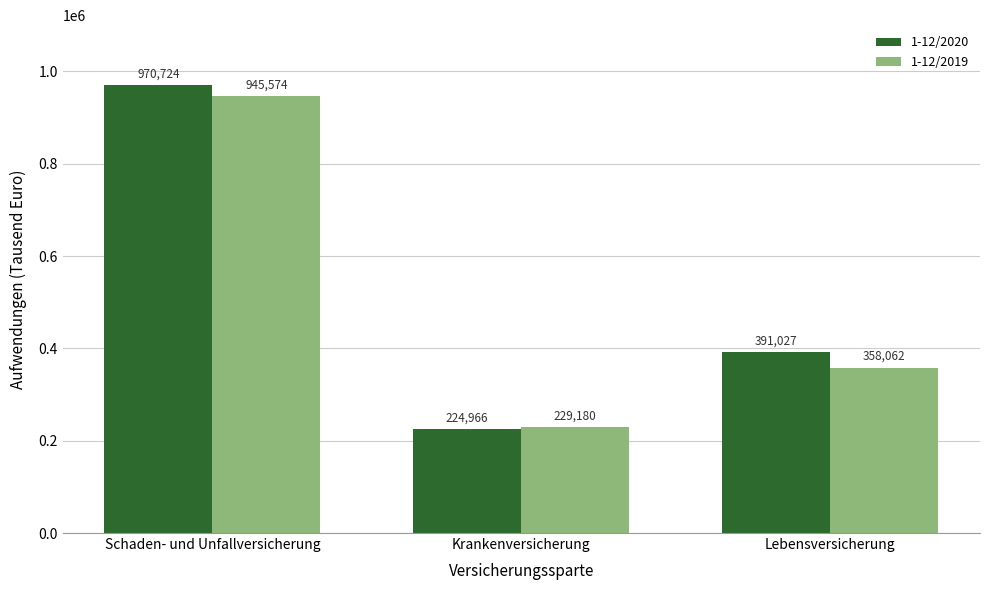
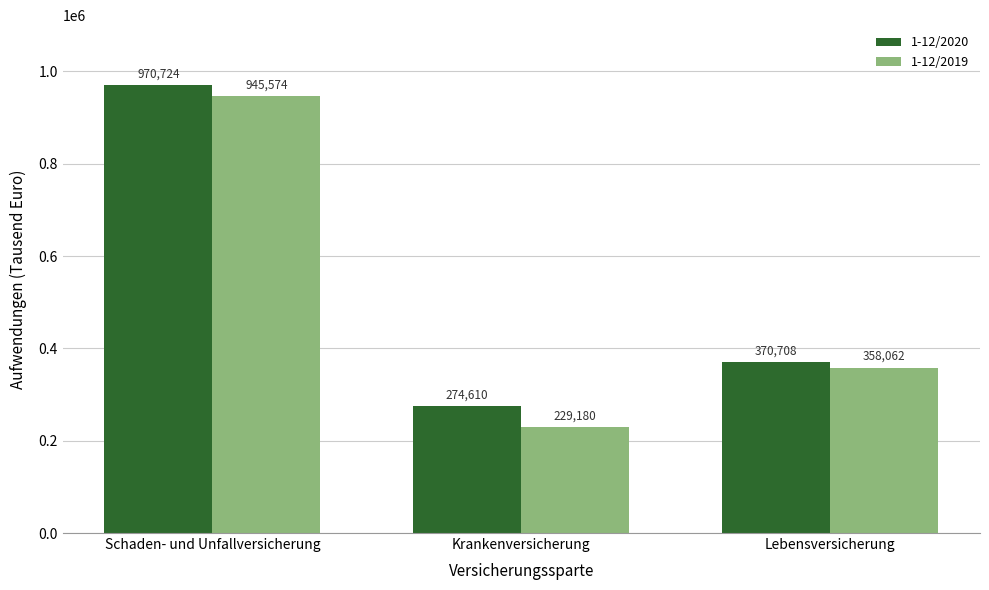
1-12/2020, Krankenversicherung: 224,966 -> 274,610
1-12/2020, Lebensversicherung: 391,027 -> 370,708
